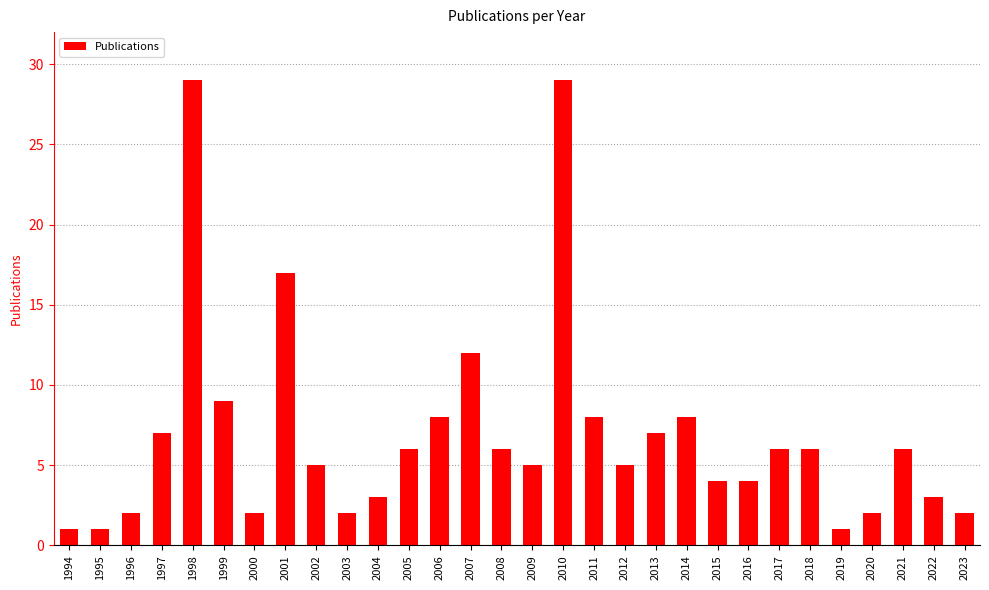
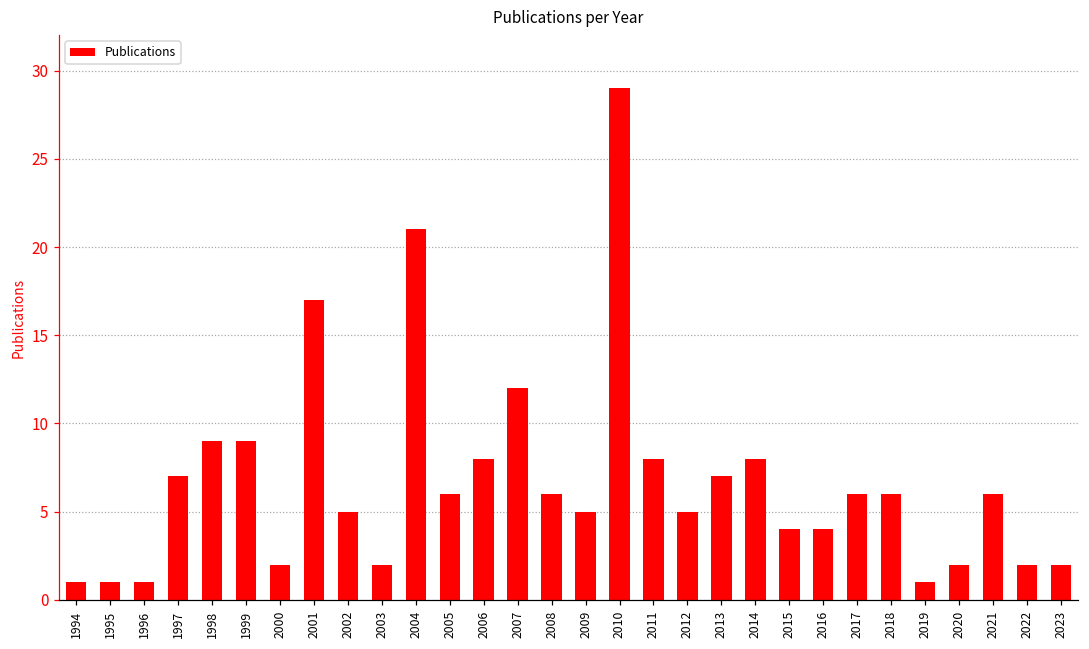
1996: 2 -> 1
1998: 29 -> 9
2004: 3 -> 21
2022: 3 -> 2
